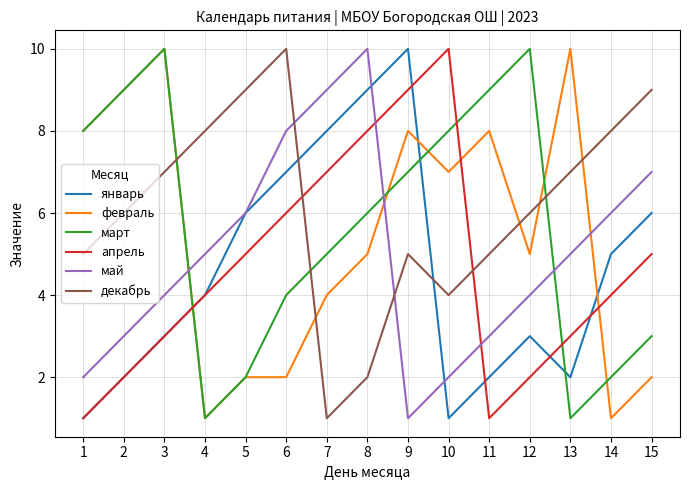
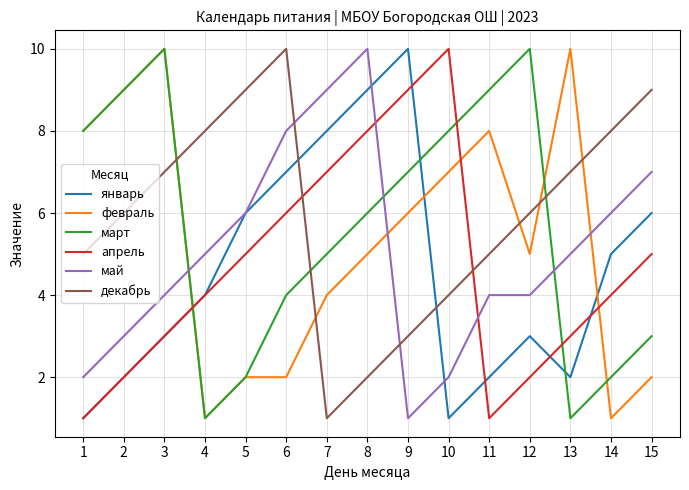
февраль, 9: 8 -> 6
декабрь, 9: 5 -> 3
май, 11: 3 -> 4
